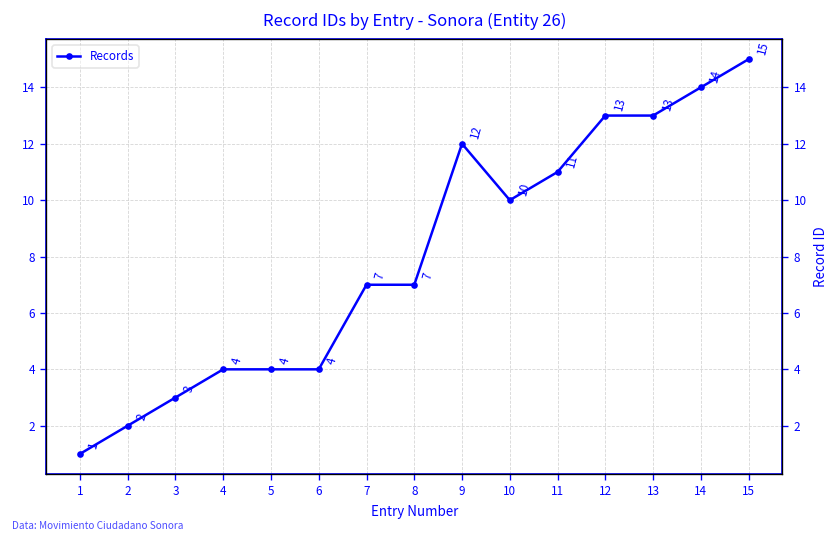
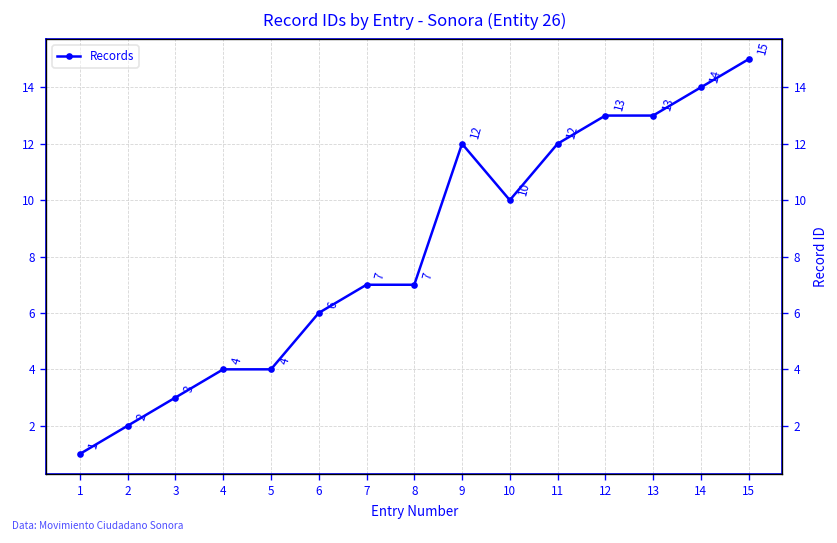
6: 4 -> 6
11: 11 -> 12
